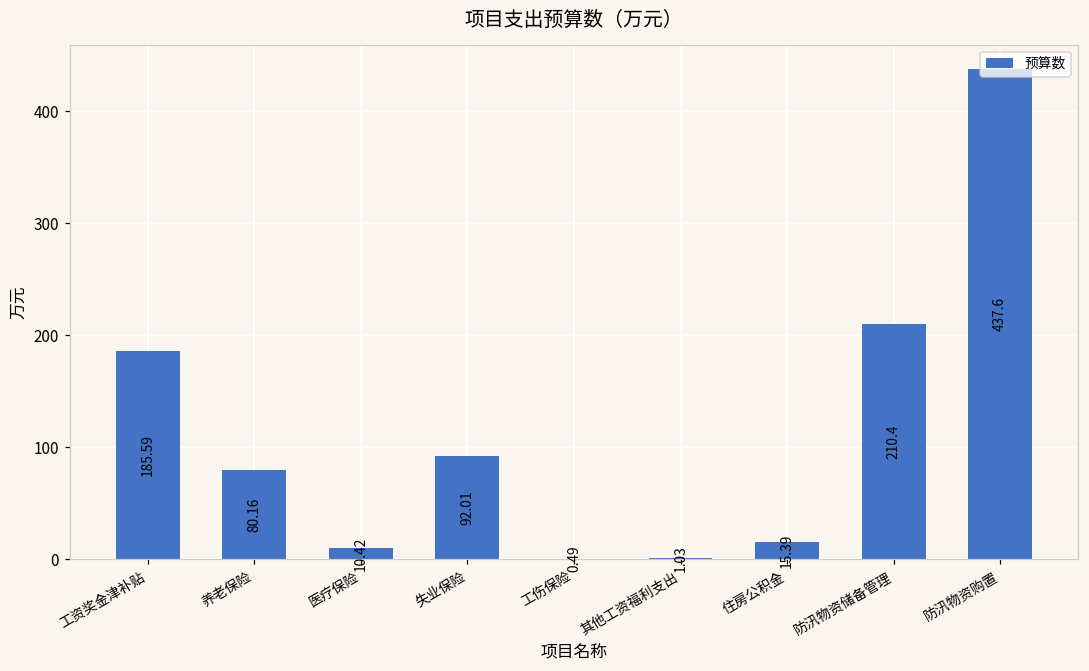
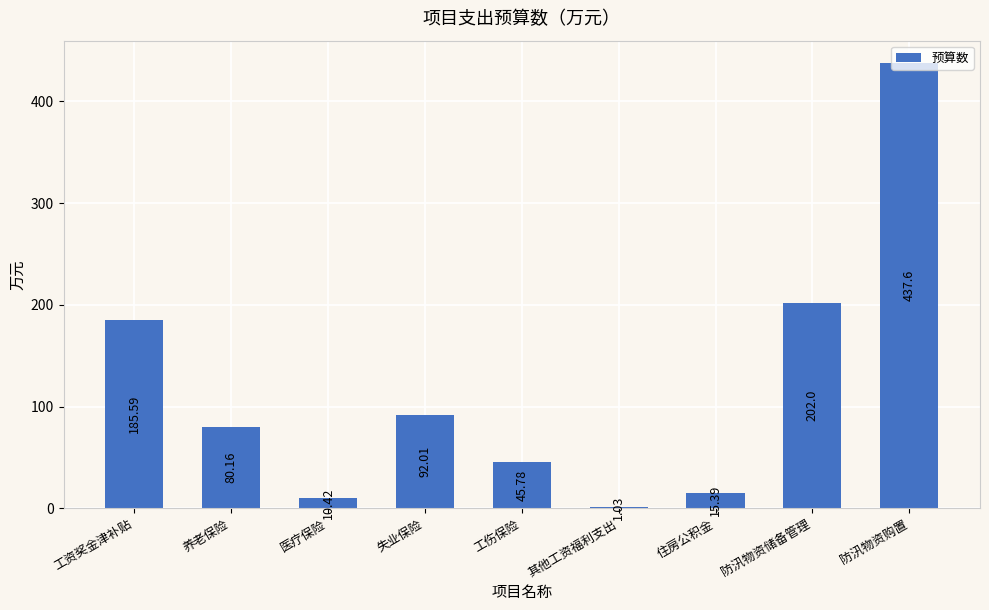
工伤保险: 0.49 -> 45.78
防汛物资储备管理: 210.4 -> 202.0
